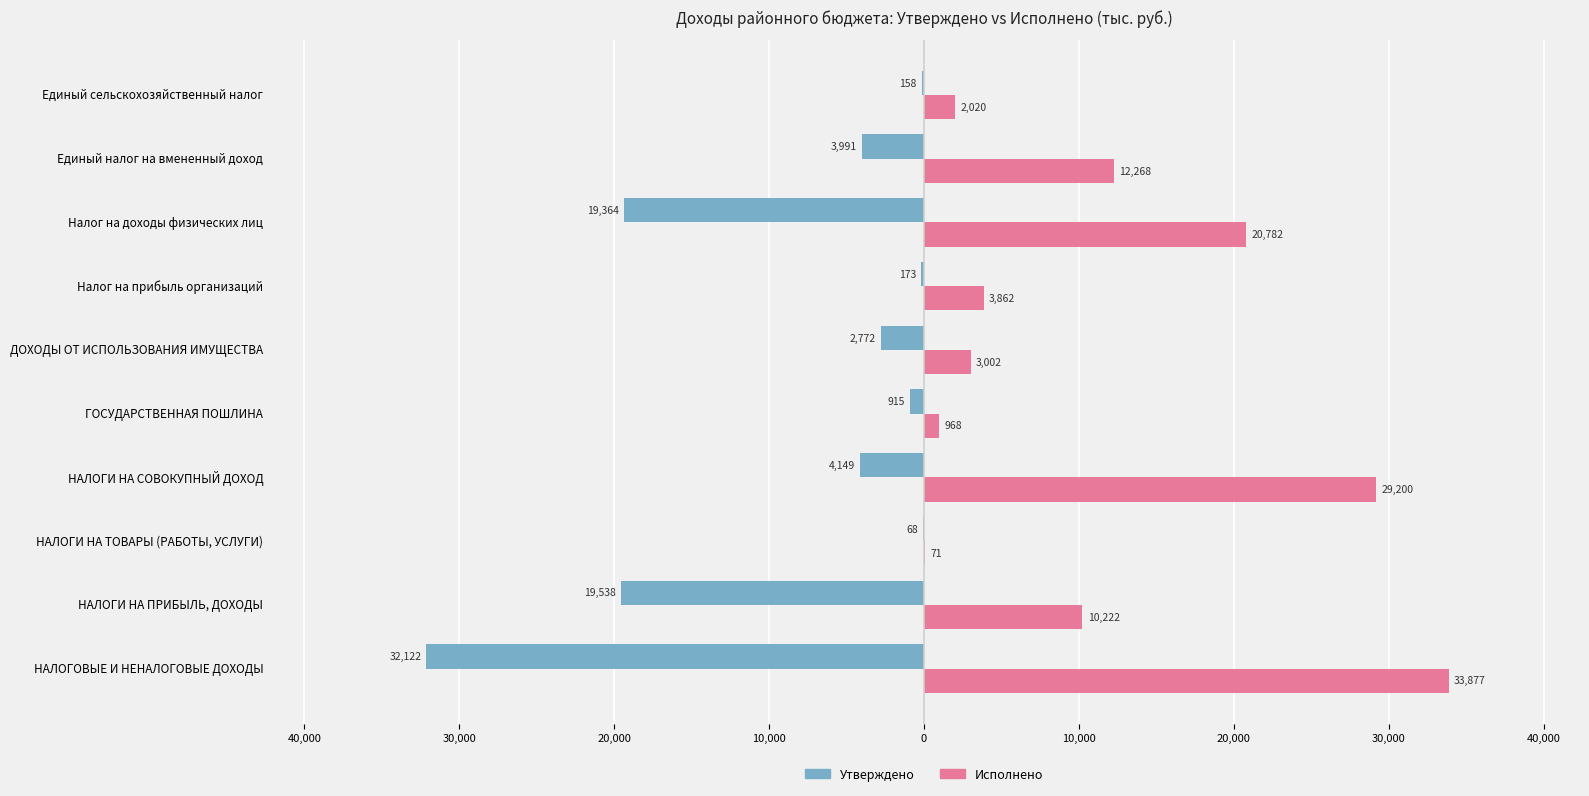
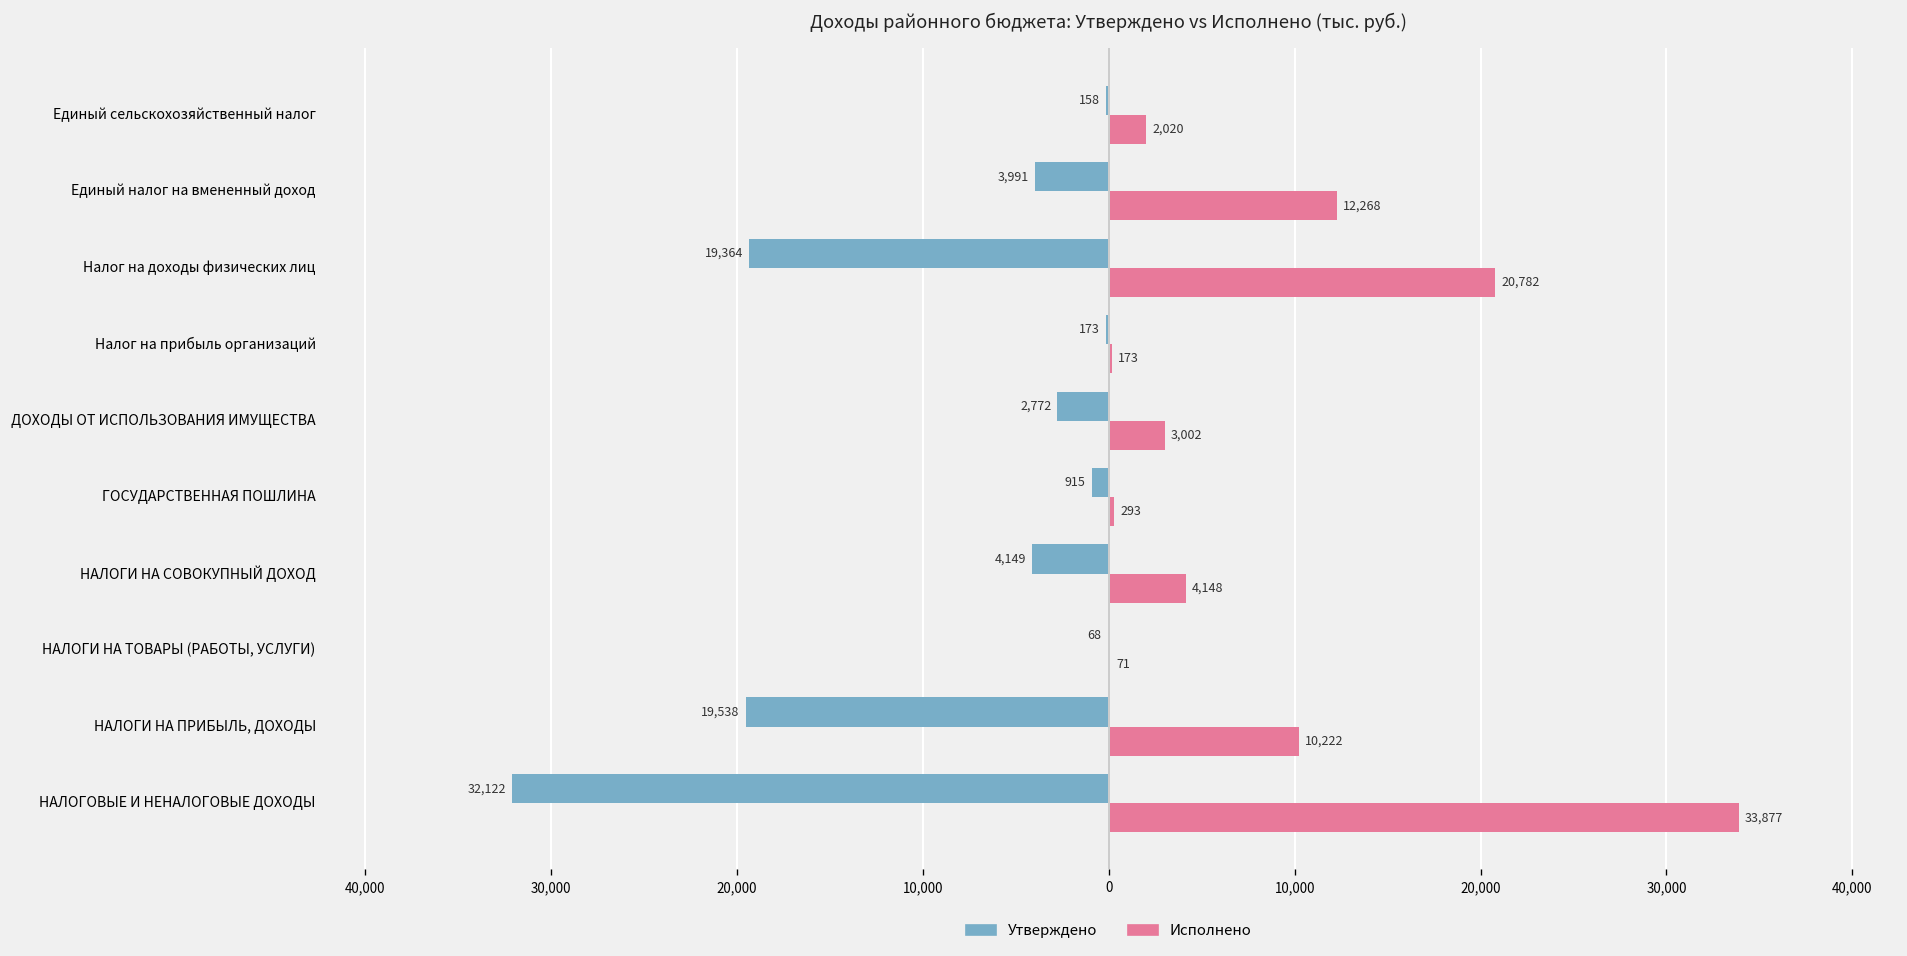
Исполнено, Налог на прибыль организаций: 3,862 -> 173
Исполнено, ГОСУДАРСТВЕННАЯ ПОШЛИНА: 968 -> 293
Исполнено, НАЛОГИ НА СОВОКУПНЫЙ ДОХОД: 29,200 -> 4,148
